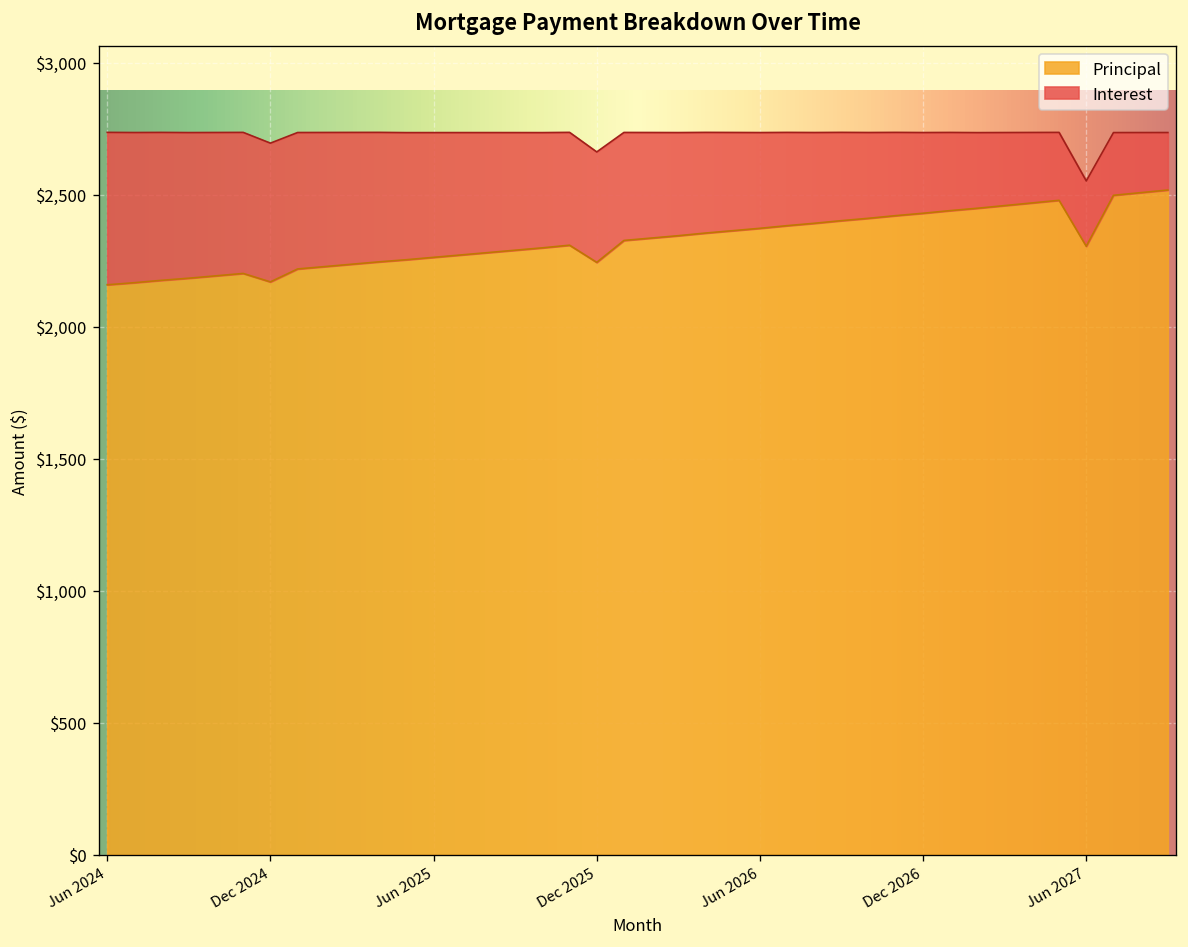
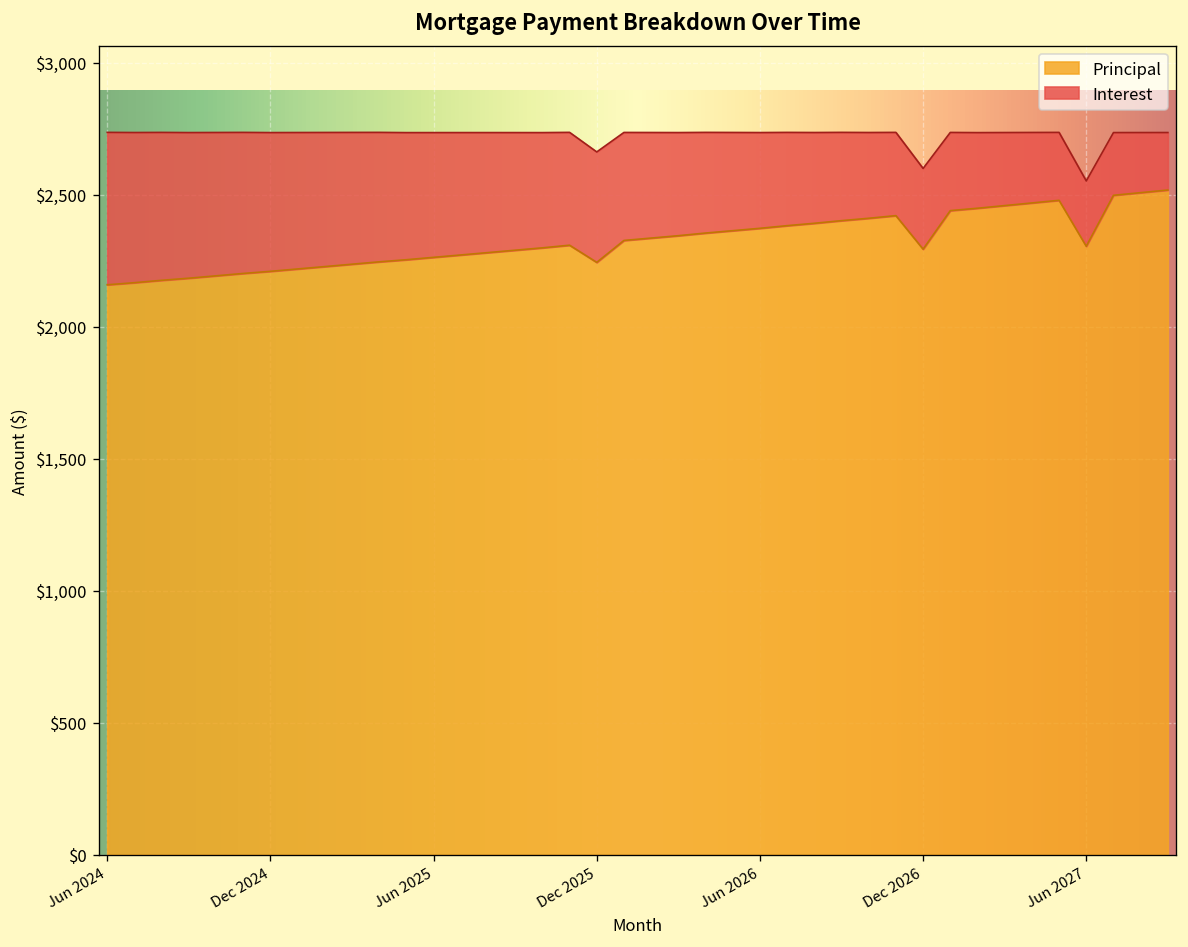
Principal, Dec 2024: $2,170 -> $2,210
Principal, Dec 2026: $2,430 -> $2,290
